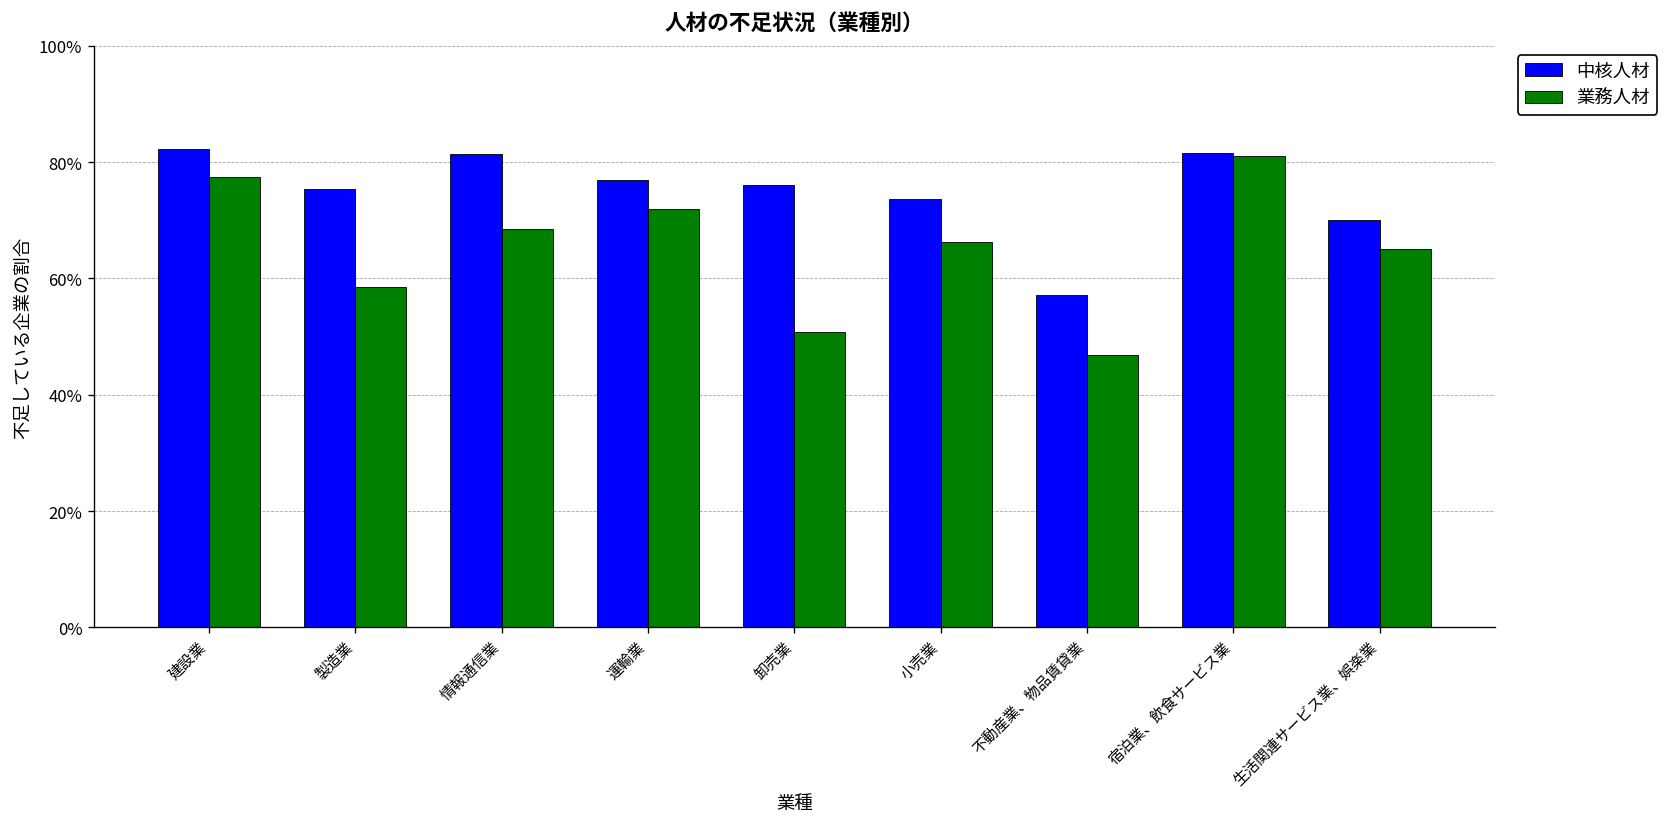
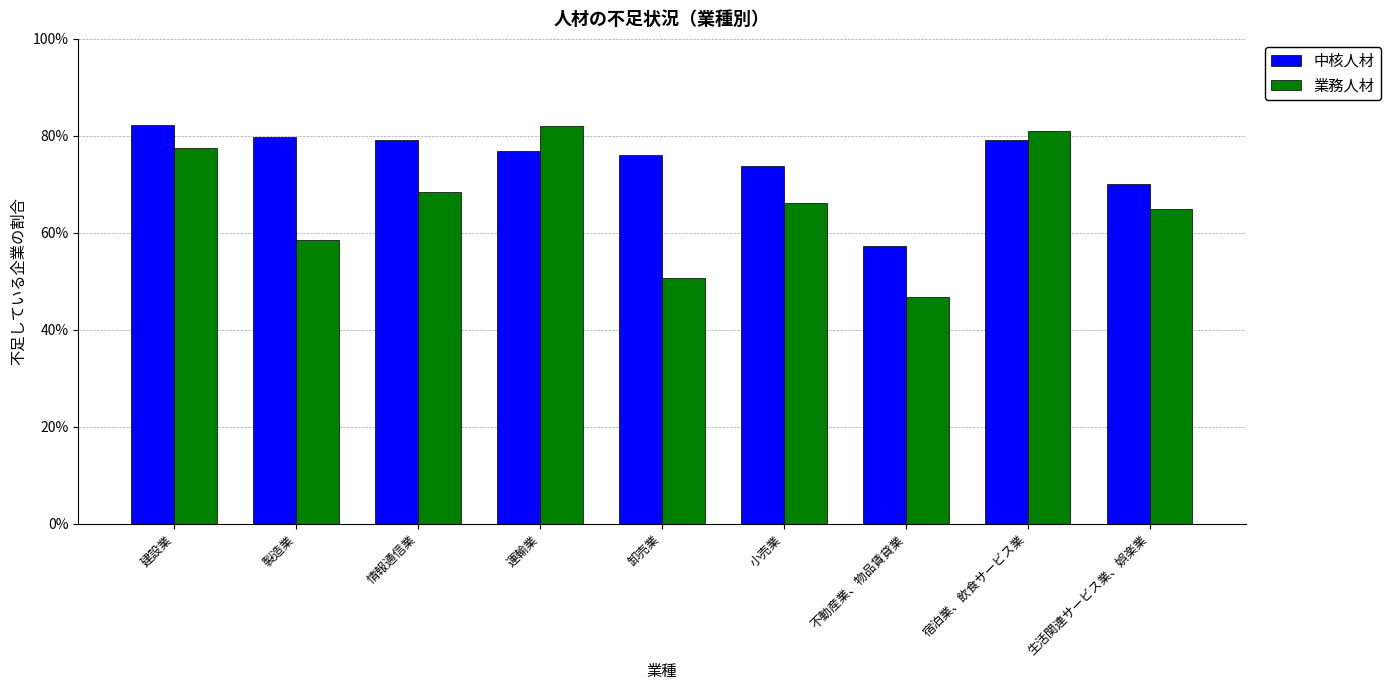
中核人材, 製造業: 75% -> 80%
中核人材, 情報通信業: 81% -> 79%
業務人材, 運輸業: 72% -> 82%
中核人材, 宿泊業、飲食サービス業: 82% -> 79%
